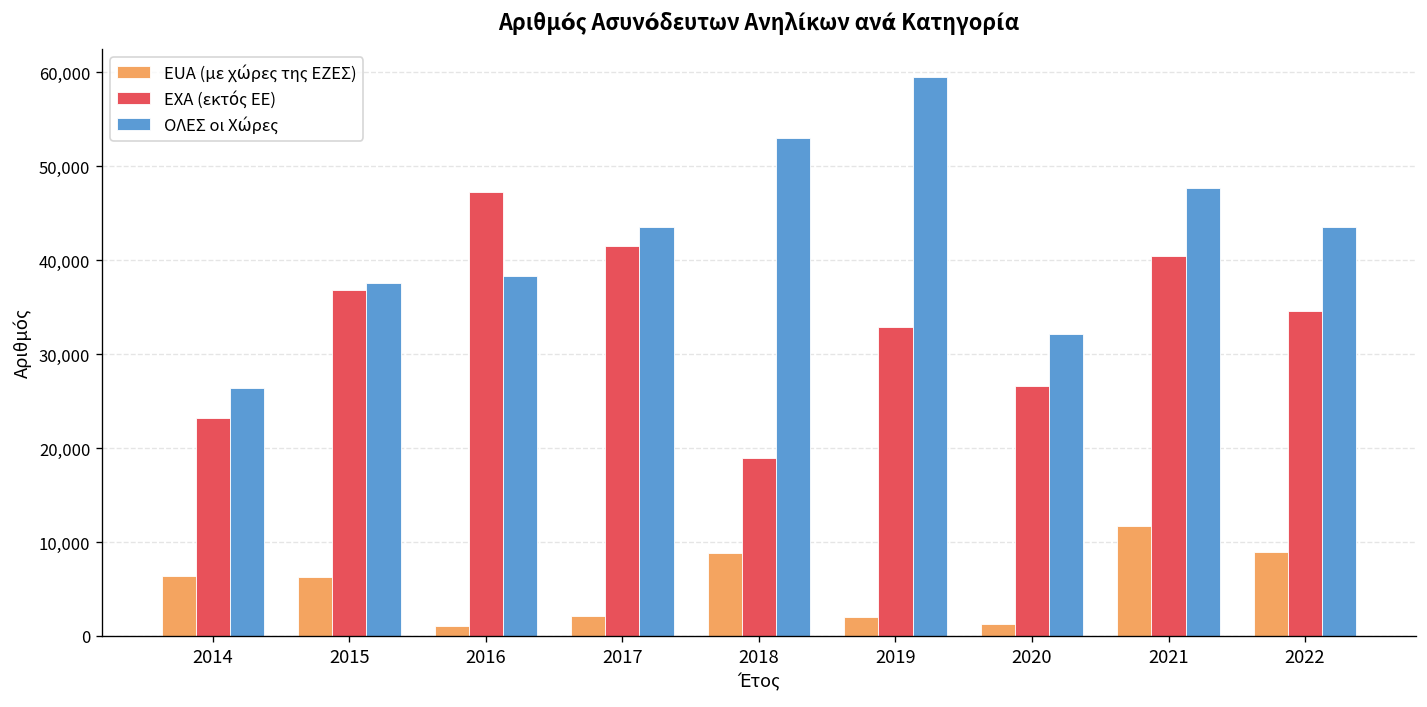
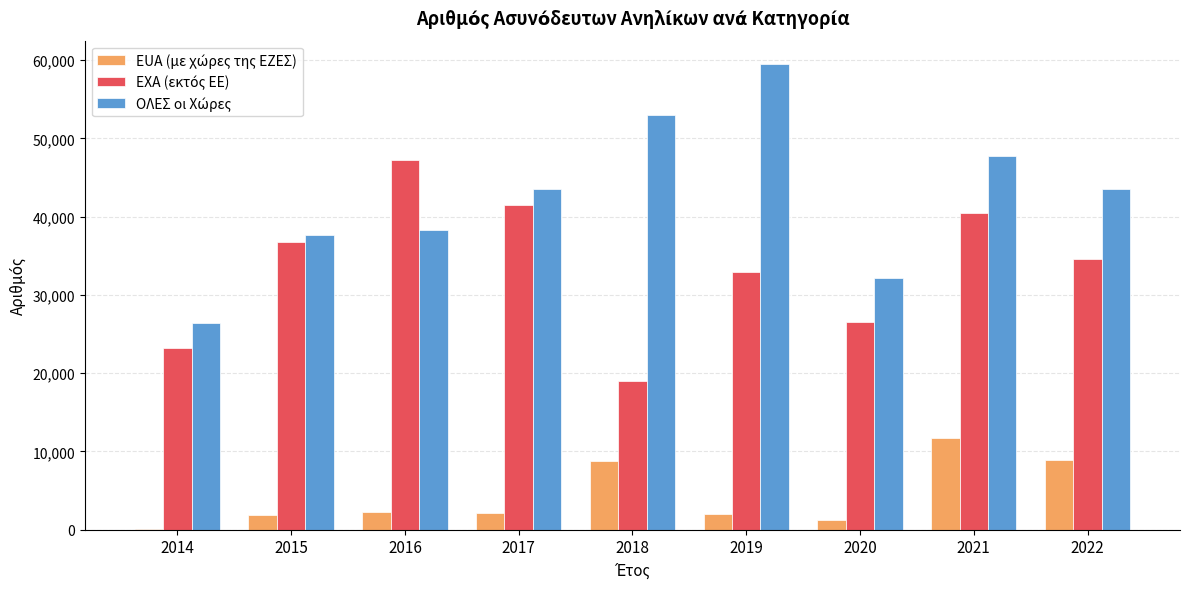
EUA (με χώρες της ΕΖΕΣ), 2014: 6,000 -> 0
EUA (με χώρες της ΕΖΕΣ), 2015: 6,000 -> 2,000
EUA (με χώρες της ΕΖΕΣ), 2016: 1,000 -> 2,000
